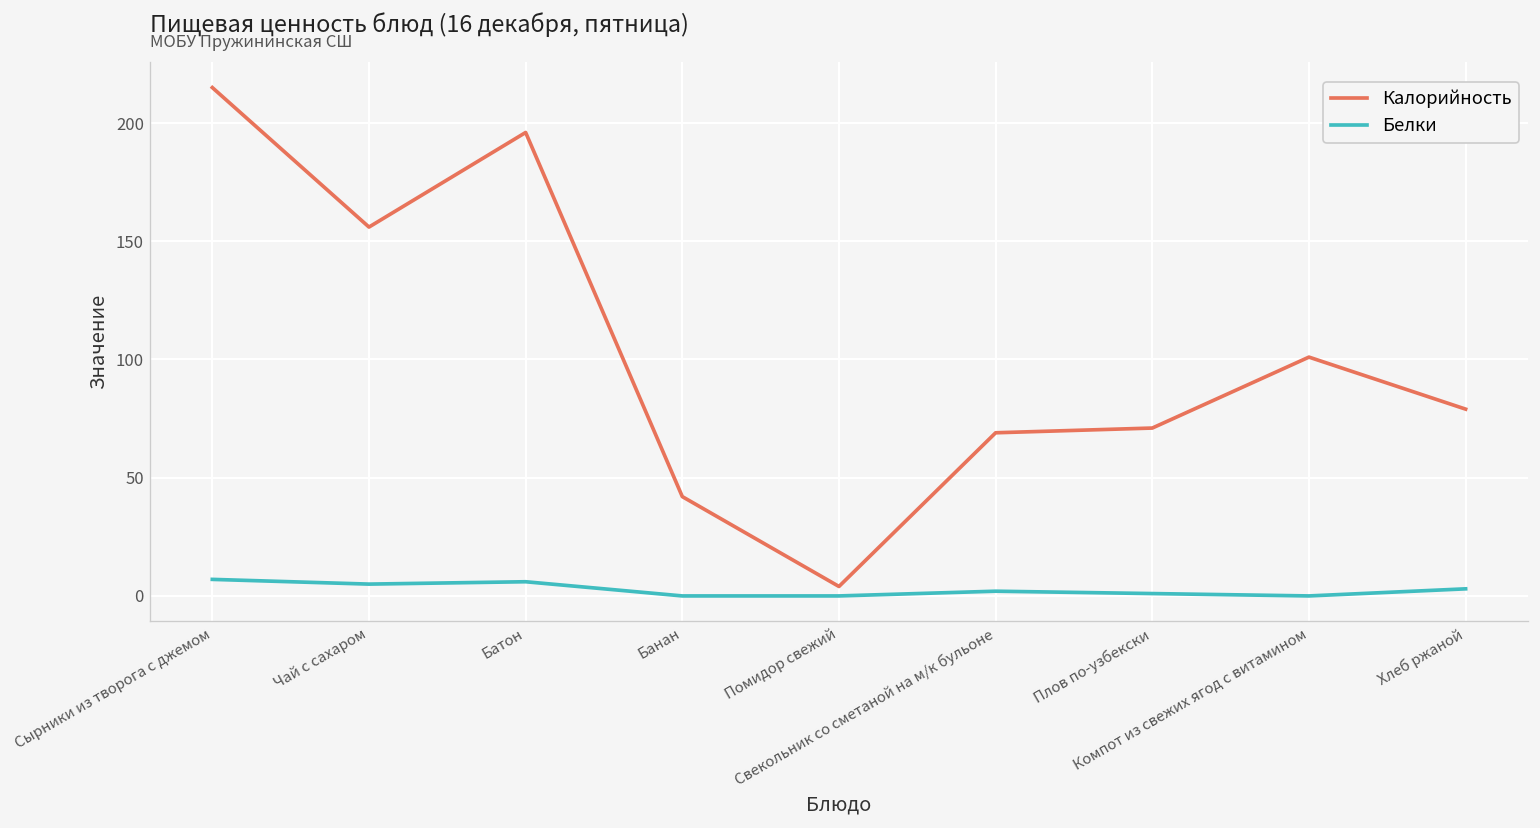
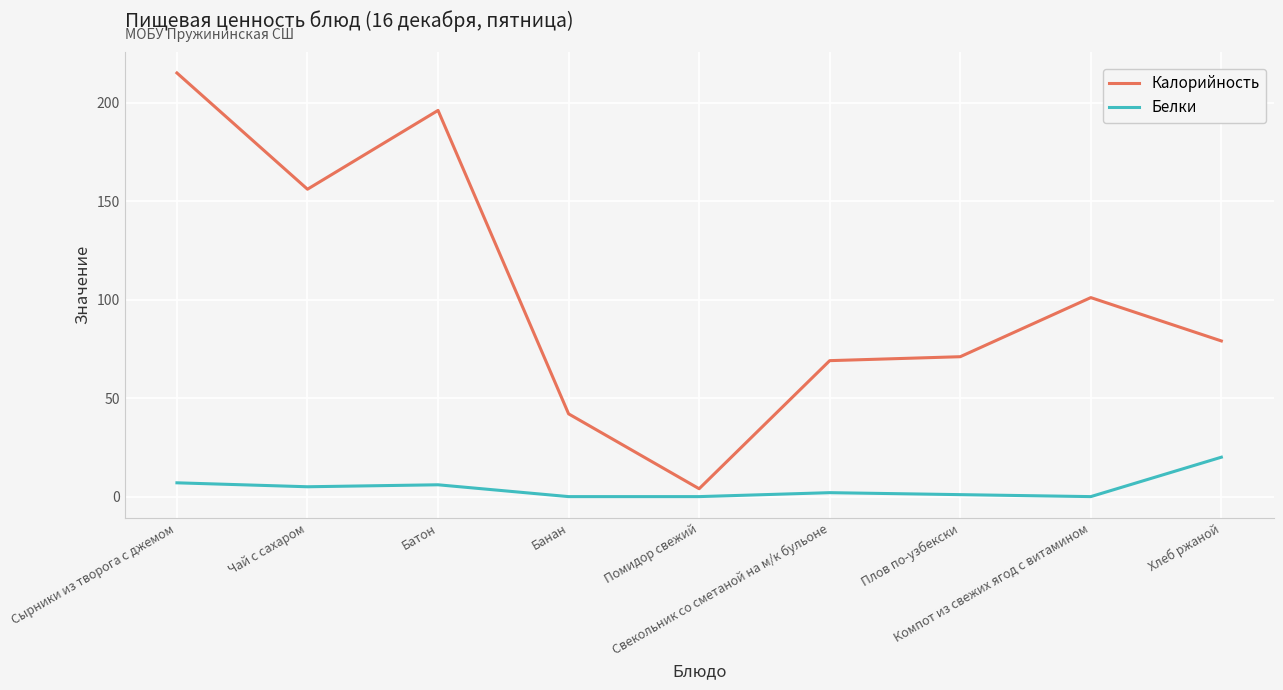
Белки, Хлеб ржаной: 3 -> 20
